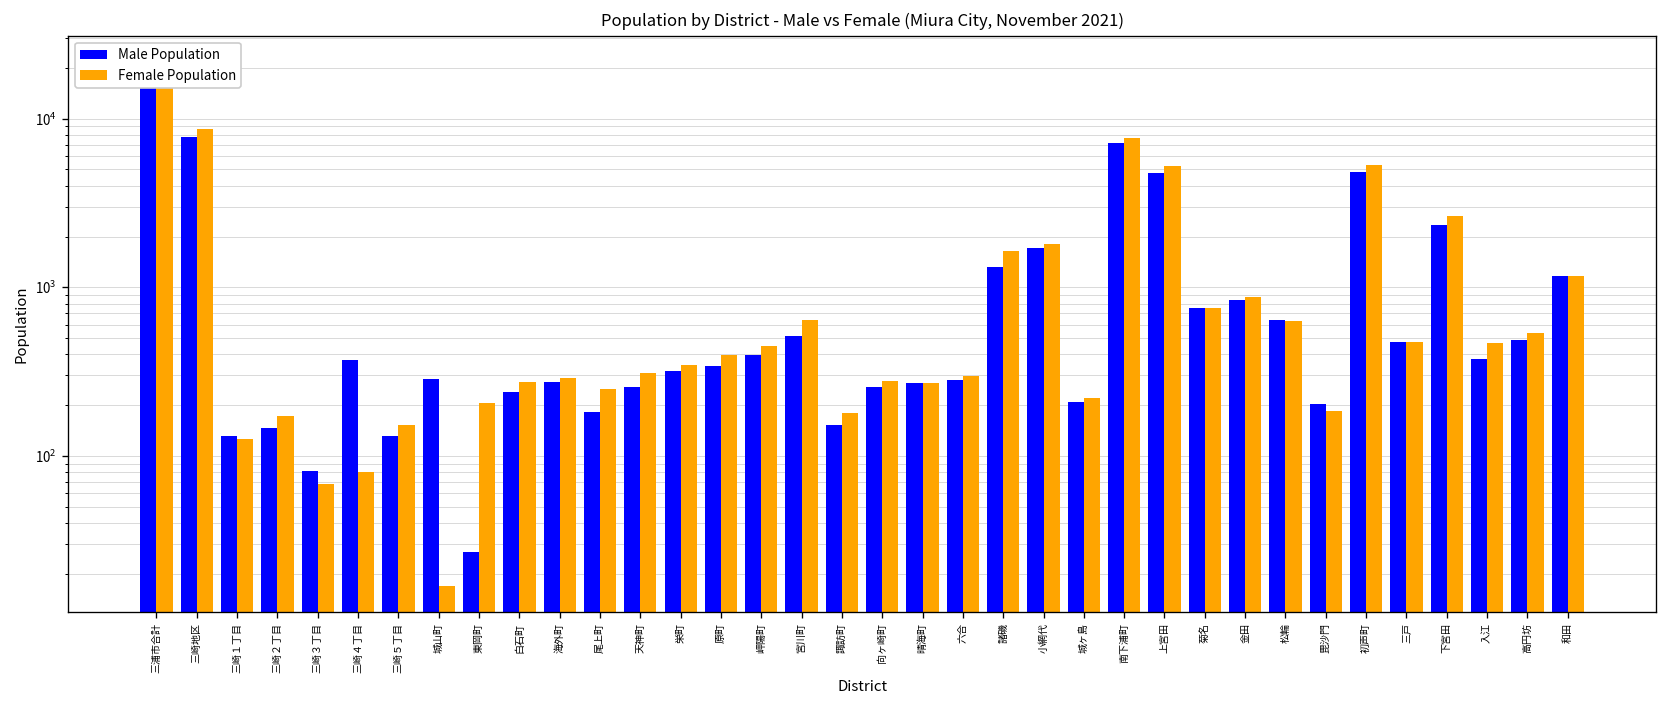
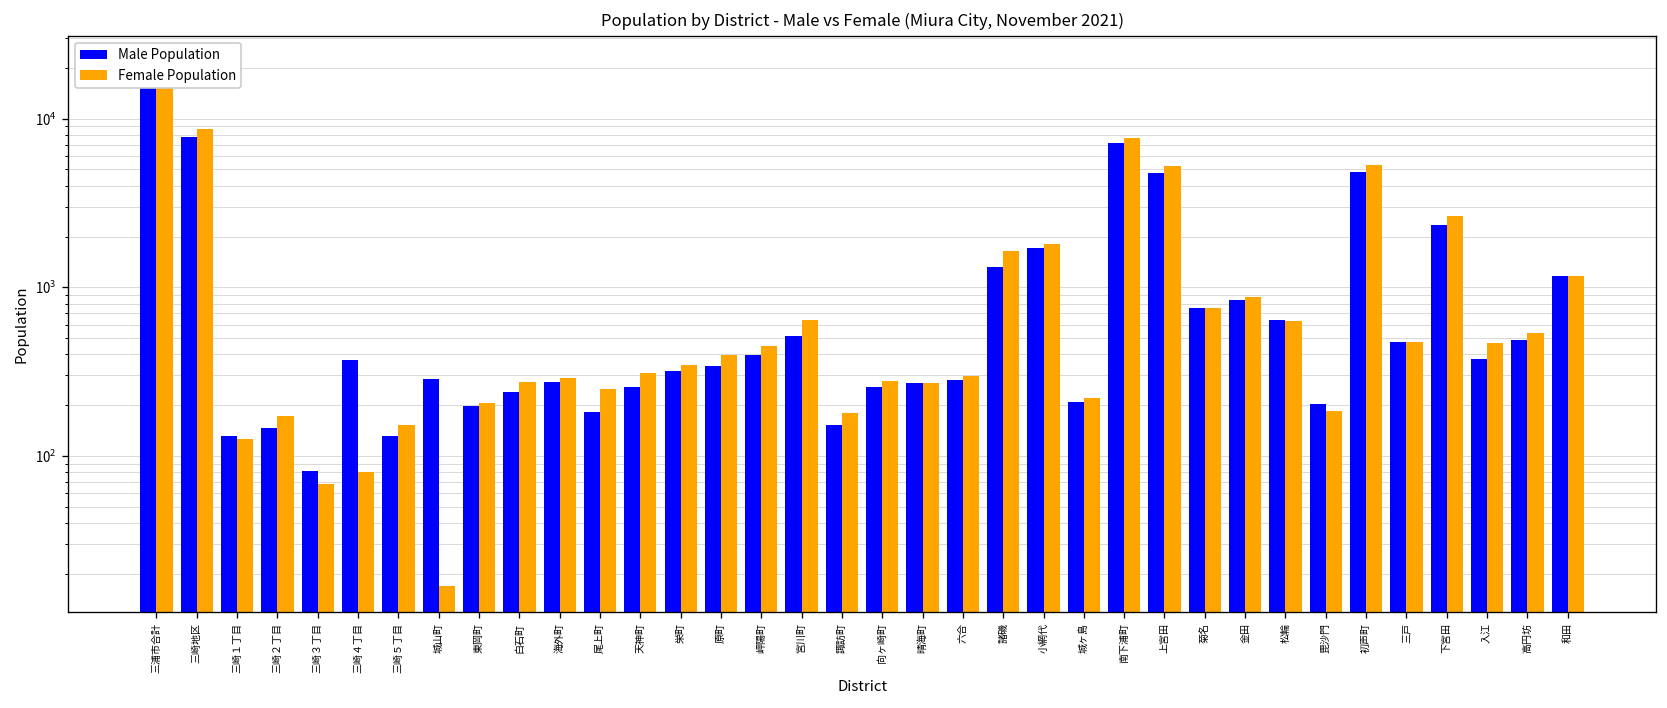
Male Population, 東岡町: 27 -> 200
